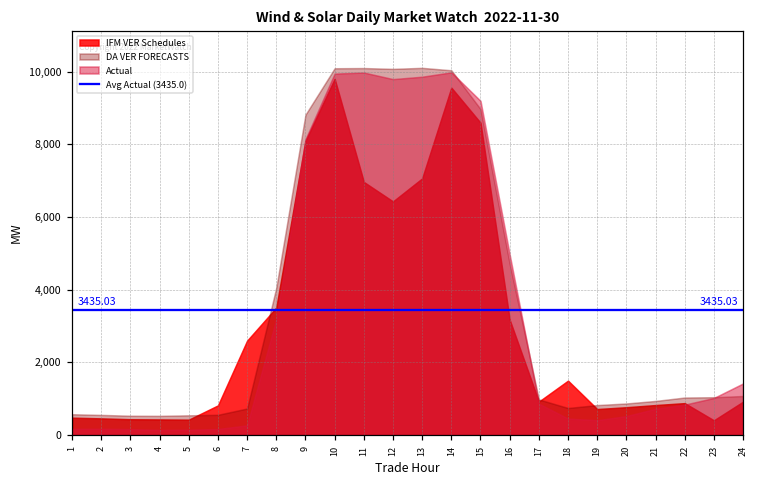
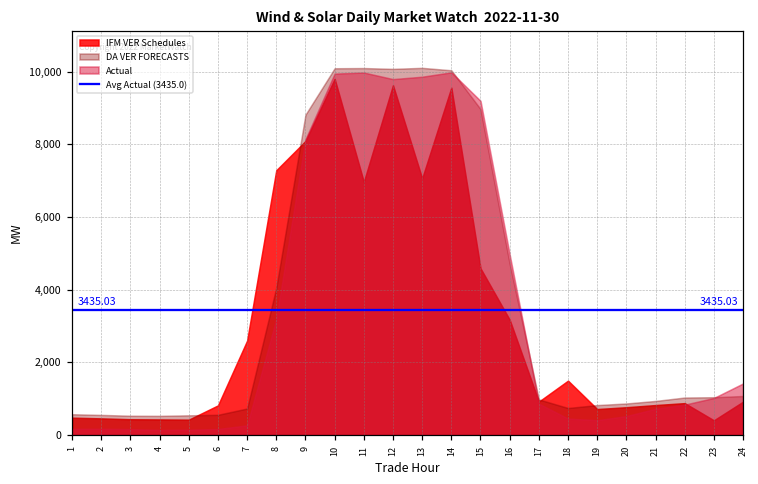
IFM VER Schedules, 8: 3,500 -> 7,300
IFM VER Schedules, 12: 6,400 -> 9,600
IFM VER Schedules, 15: 8,600 -> 4,600
